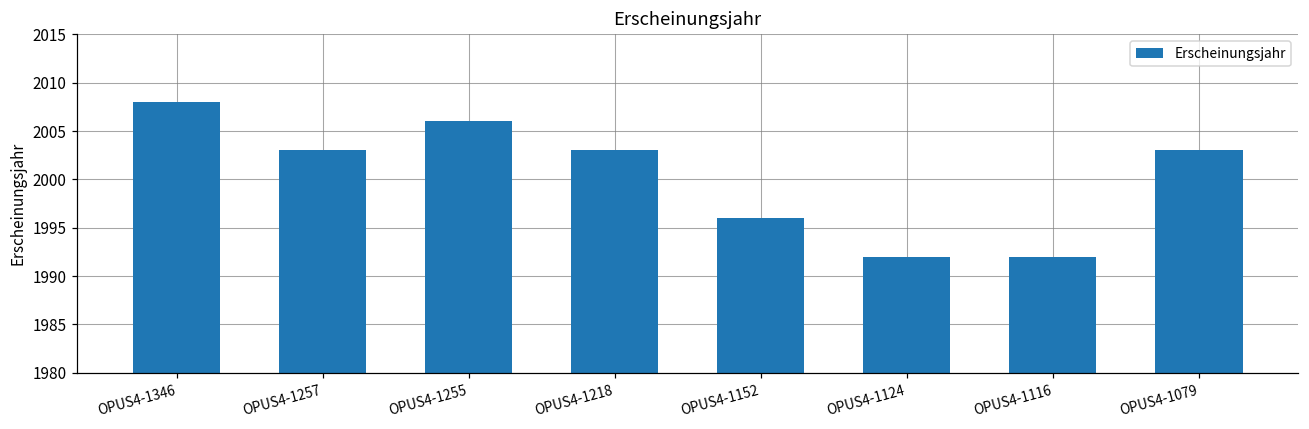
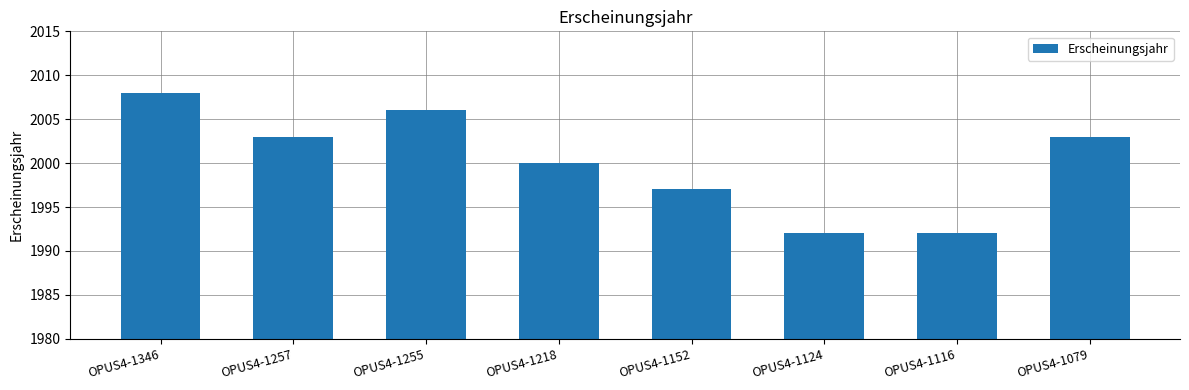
OPUS4-1218: 2003 -> 2000
OPUS4-1152: 1996 -> 1997
